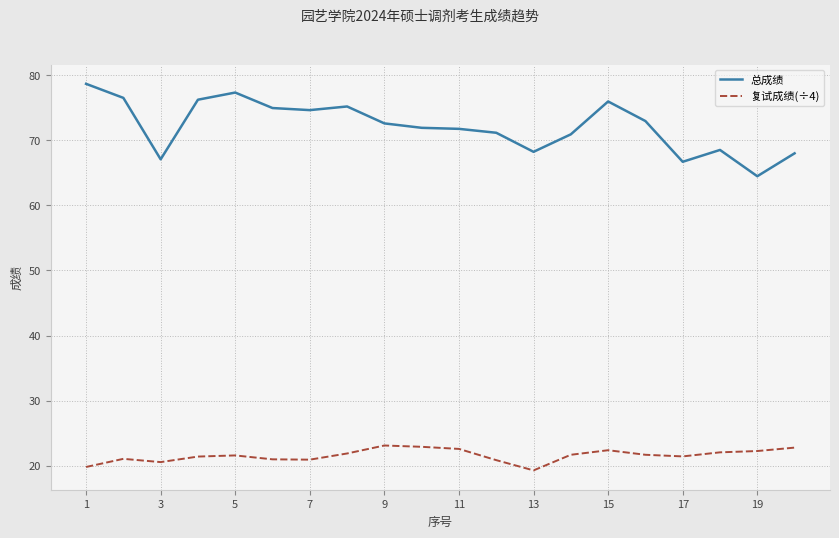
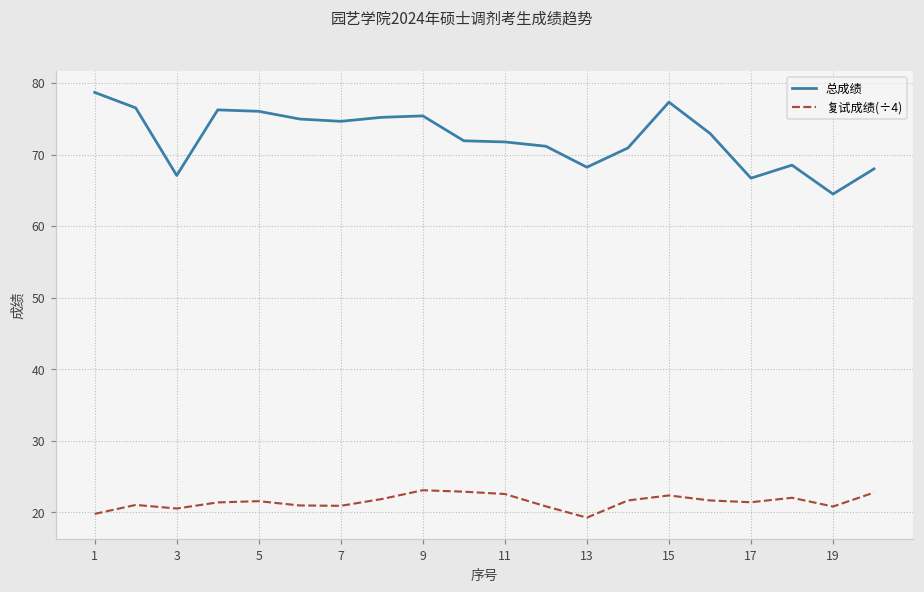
总成绩, 5: 77 -> 76
总成绩, 9: 73 -> 75
总成绩, 15: 76 -> 77
复试成绩(÷4), 19: 22 -> 21
